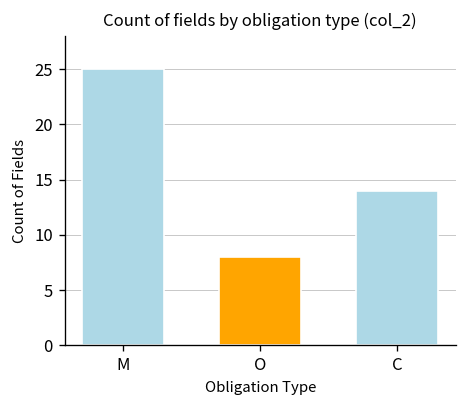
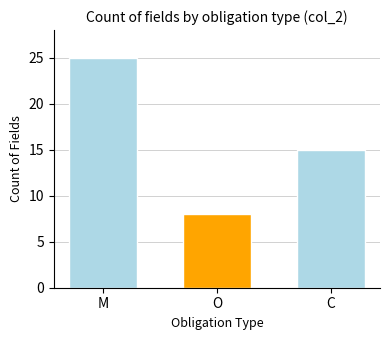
C: 14 -> 15
